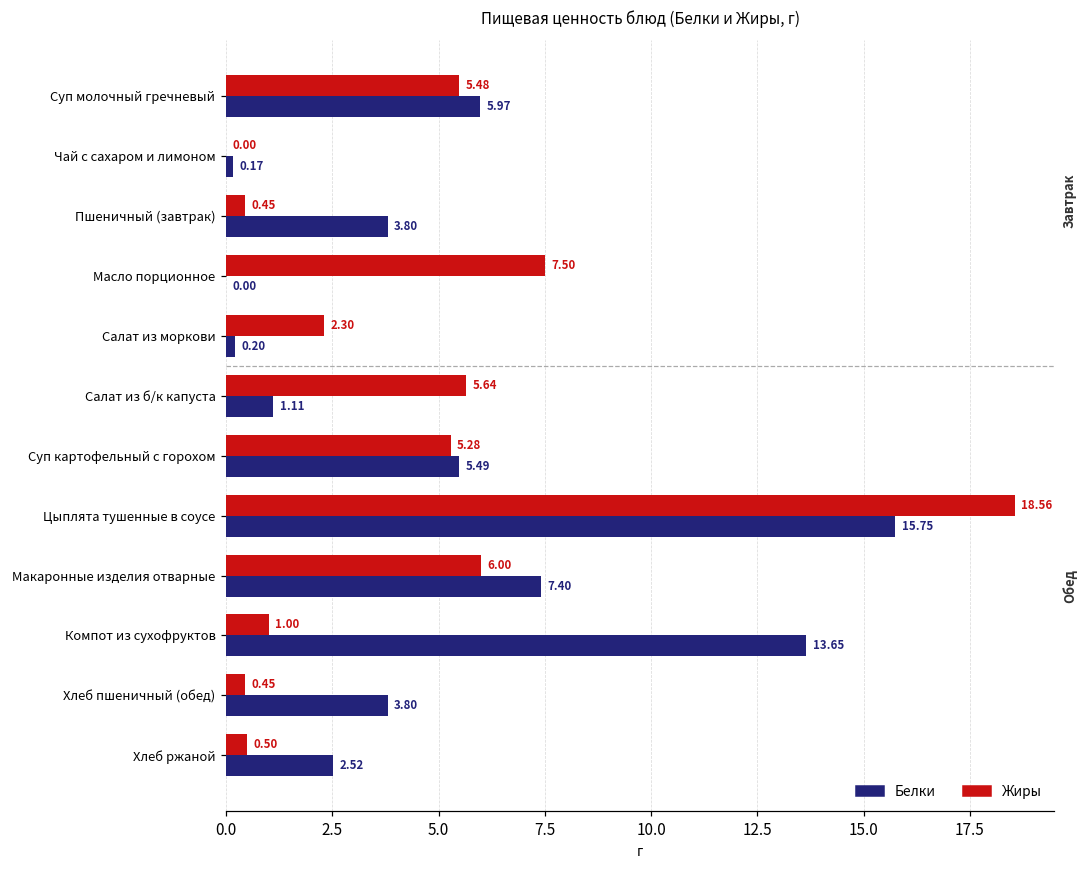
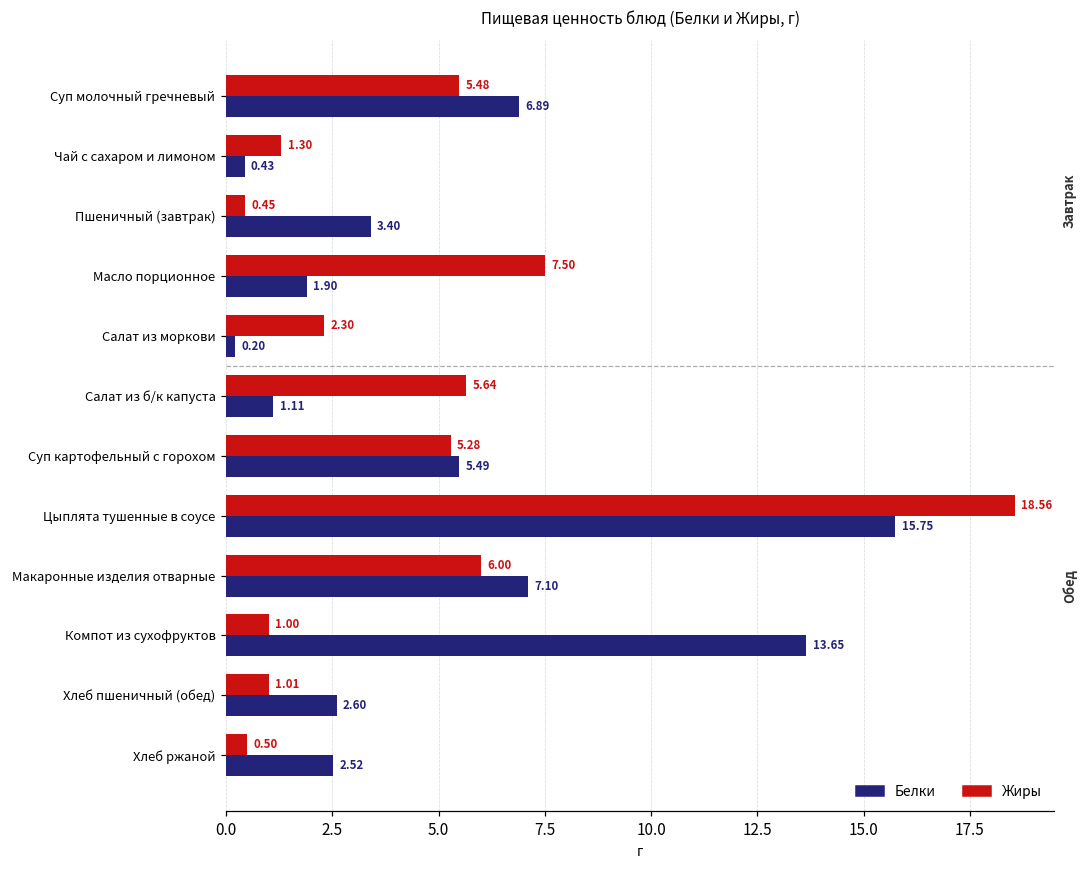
Белки, Суп молочный гречневый: 5.97 -> 6.89
Жиры, Чай с сахаром и лимоном: 0.00 -> 1.30
Белки, Чай с сахаром и лимоном: 0.17 -> 0.43
Белки, Пшеничный (завтрак): 3.80 -> 3.40
Белки, Масло порционное: 0.00 -> 1.90
Белки, Макаронные изделия отварные: 7.40 -> 7.10
Жиры, Хлеб пшеничный (обед): 0.45 -> 1.01
Белки, Хлеб пшеничный (обед): 3.80 -> 2.60
